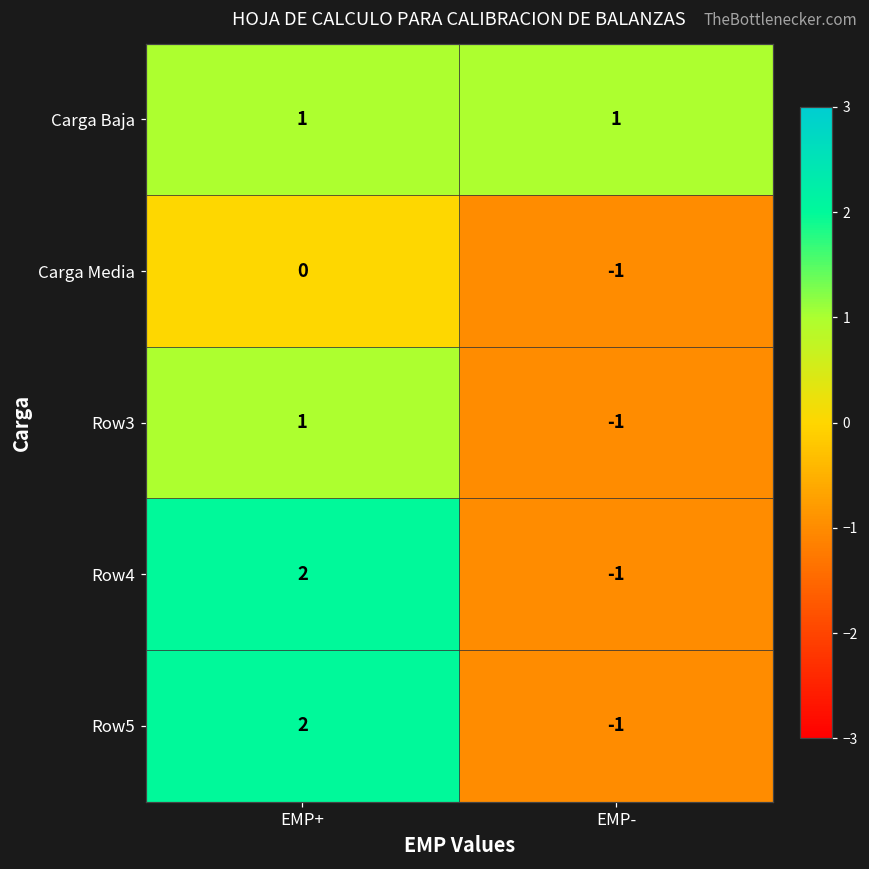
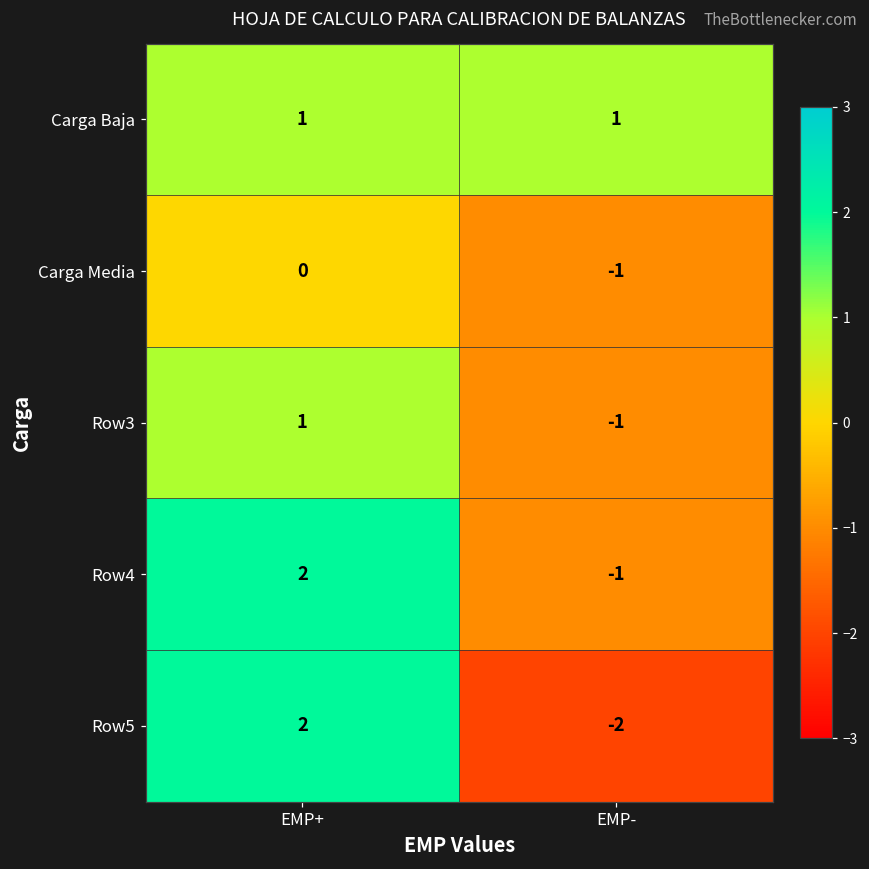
Row5, EMP-: -1 -> -2
